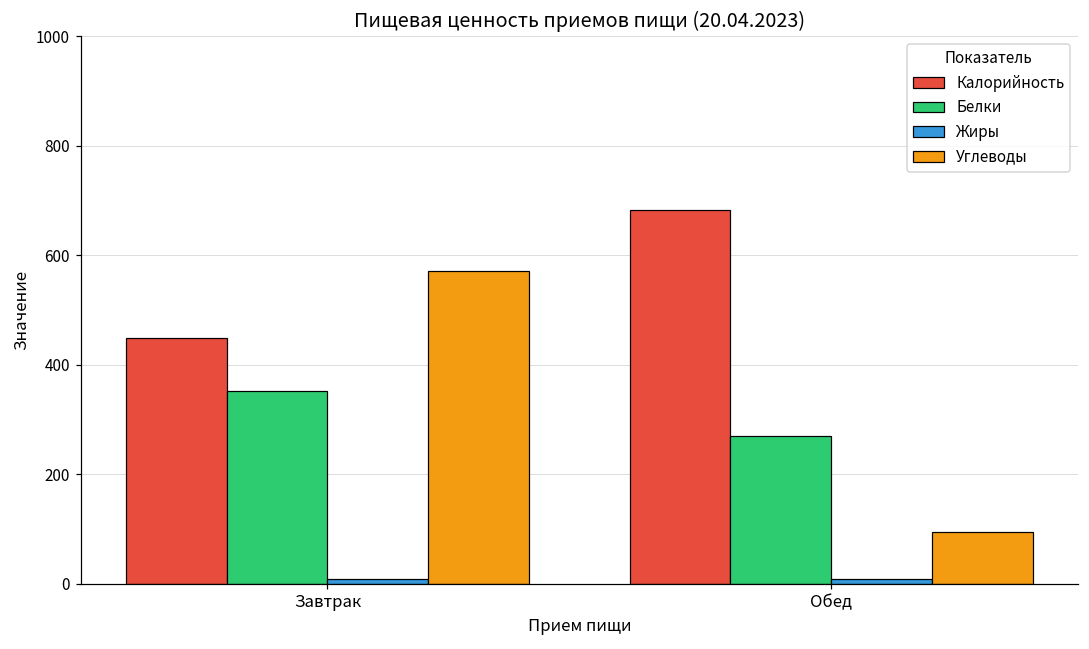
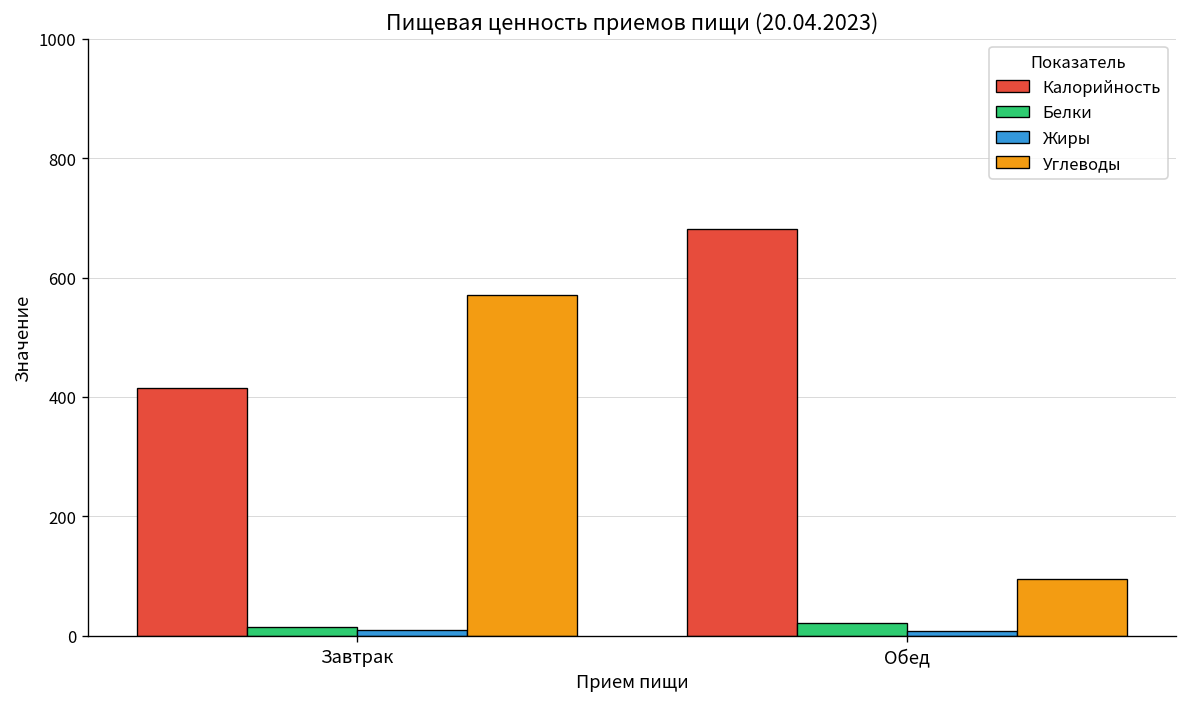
Калорийность, Завтрак: 450 -> 420
Белки, Завтрак: 350 -> 20
Белки, Обед: 270 -> 20
